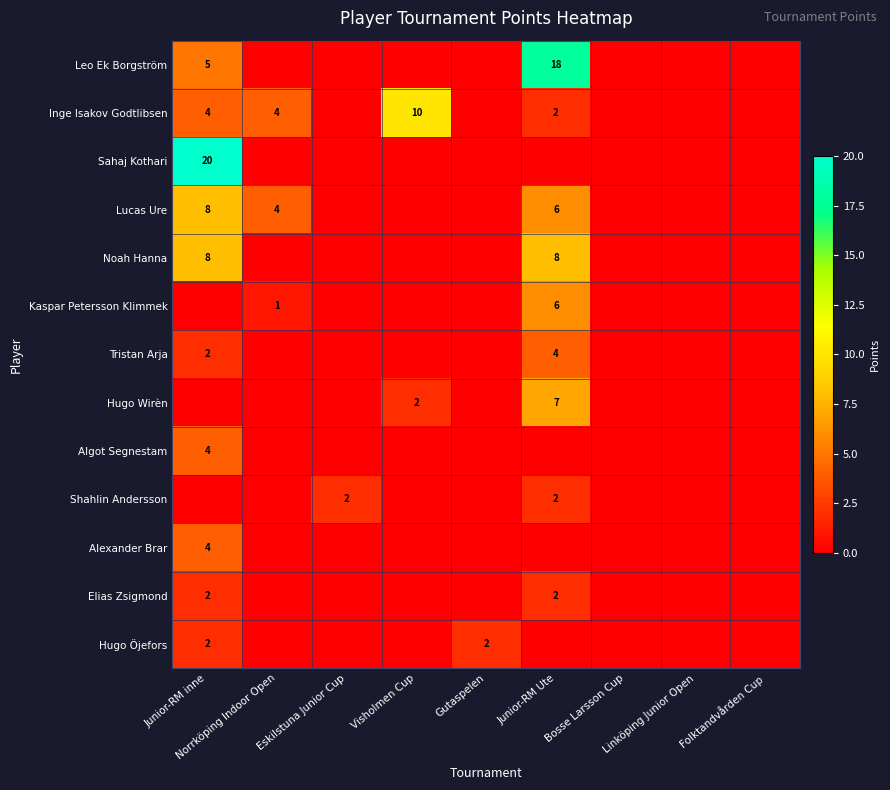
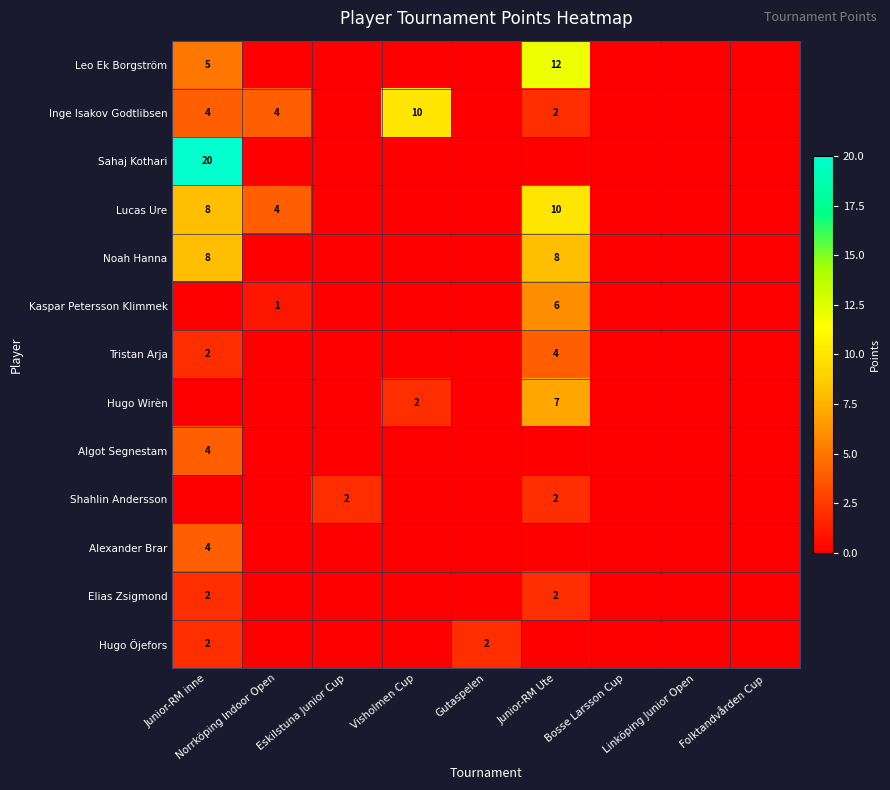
Leo Ek Borgström, Junior-RM Ute: 18 -> 12
Lucas Ure, Junior-RM Ute: 6 -> 10
